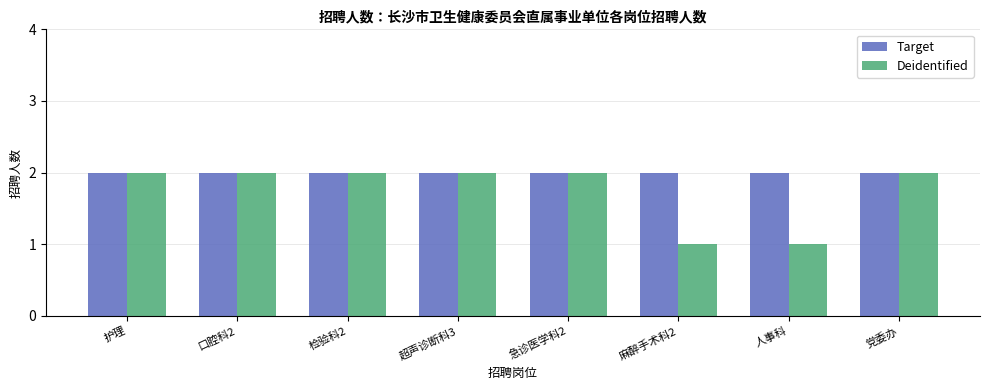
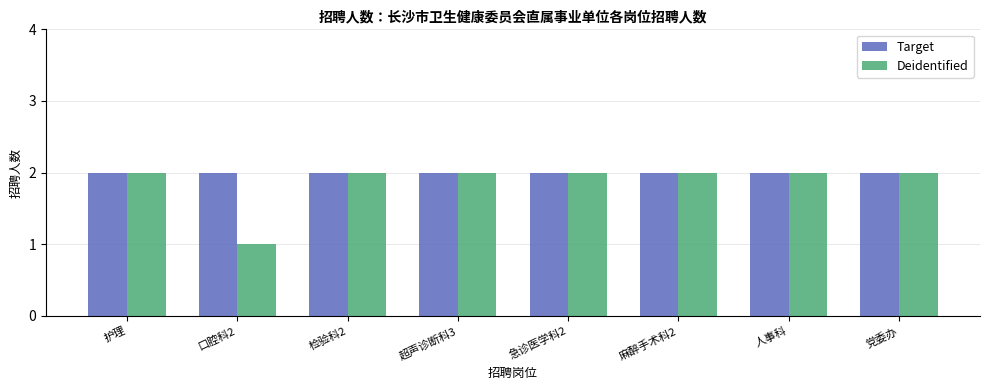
Deidentified, 口腔科2: 2 -> 1
Deidentified, 麻醉手术科2: 1 -> 2
Deidentified, 人事科: 1 -> 2
